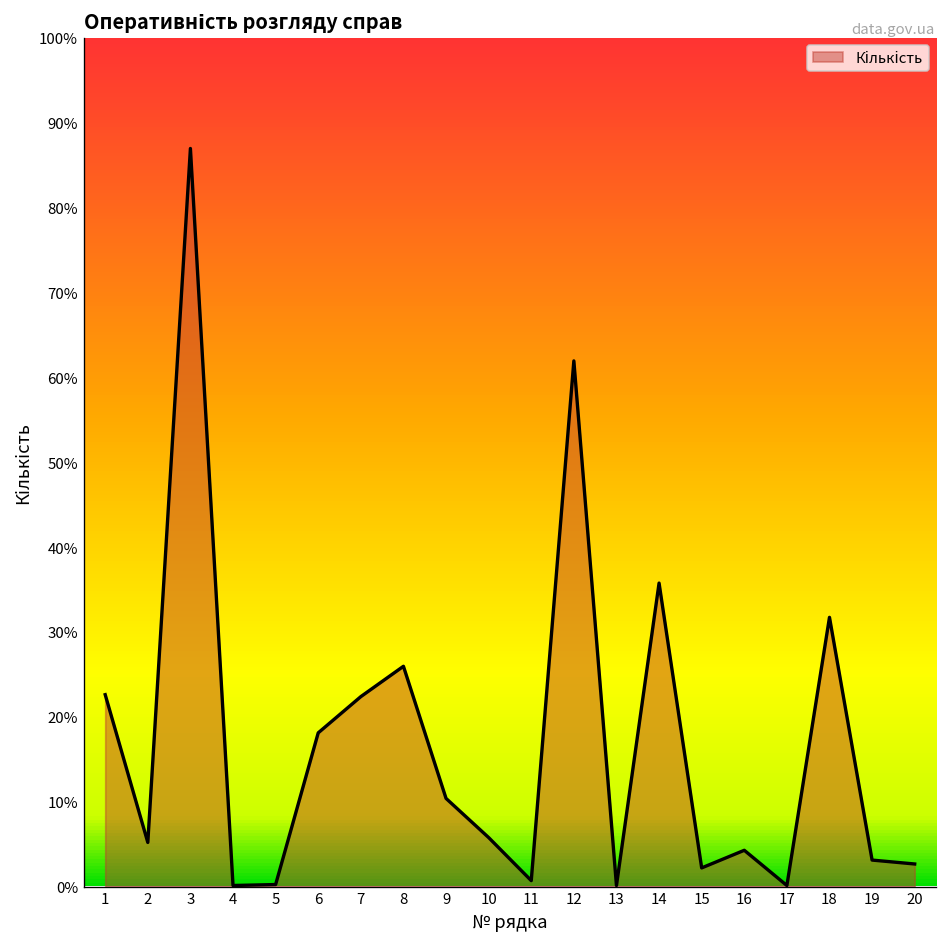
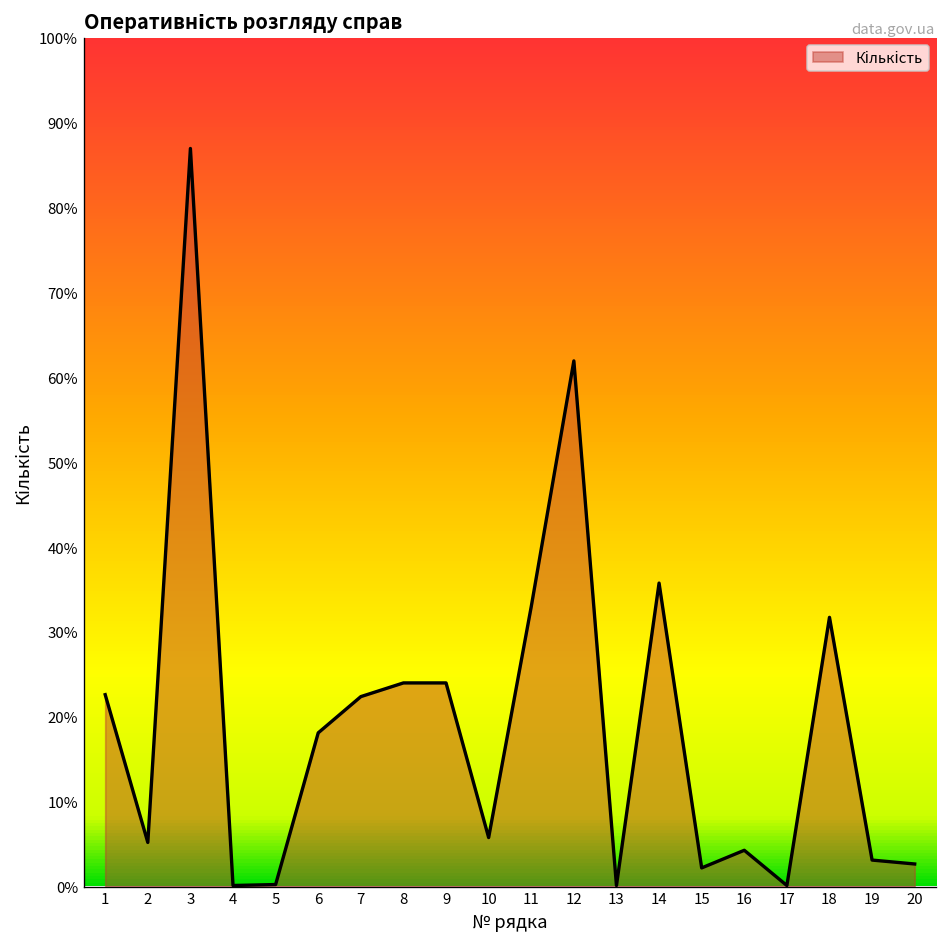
8: 26% -> 24%
9: 10% -> 24%
11: 1% -> 33%
